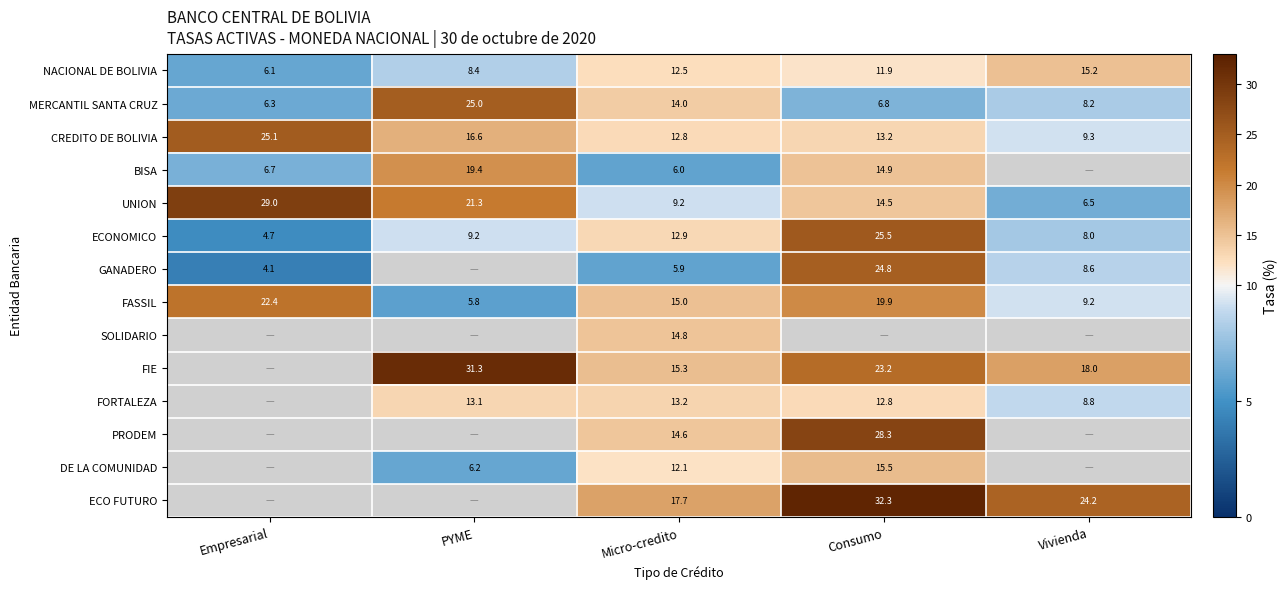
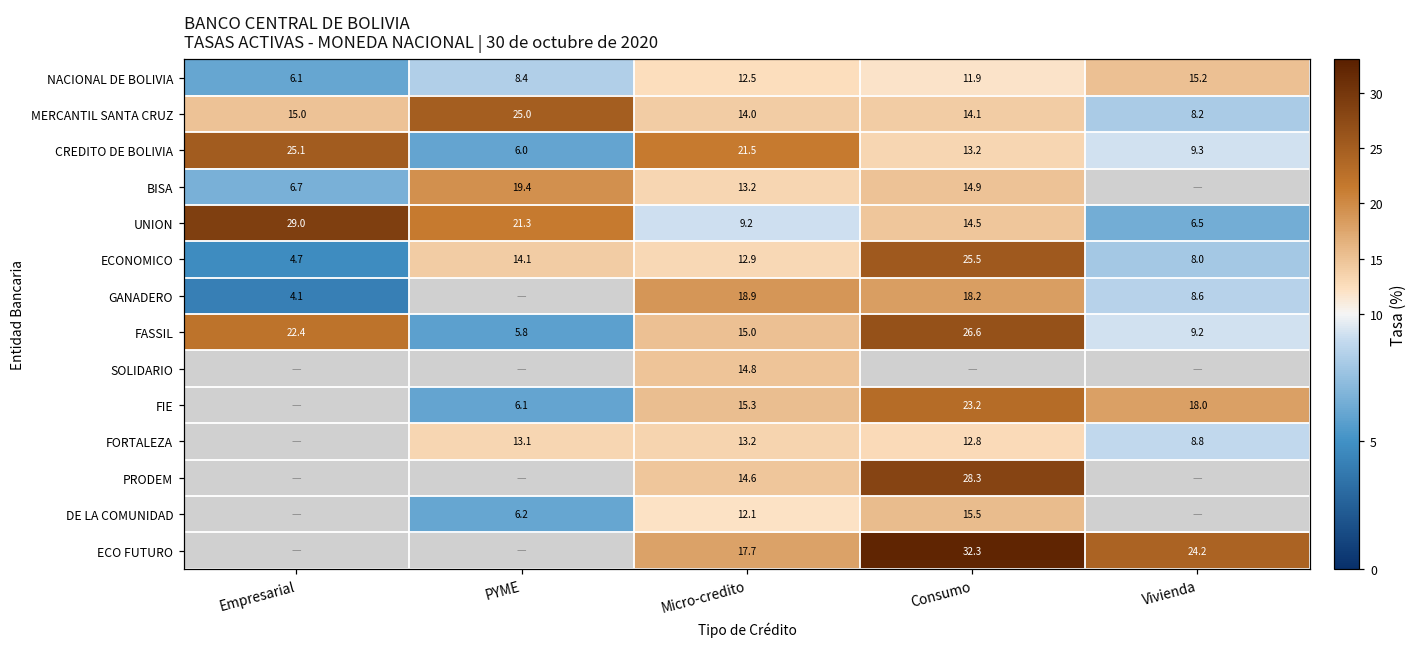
MERCANTIL SANTA CRUZ, Empresarial: 6.3 -> 15.0
MERCANTIL SANTA CRUZ, Consumo: 6.8 -> 14.1
CREDITO DE BOLIVIA, PYME: 16.6 -> 6.0
CREDITO DE BOLIVIA, Micro-credito: 12.8 -> 21.5
BISA, Micro-credito: 6.0 -> 13.2
ECONOMICO, PYME: 9.2 -> 14.1
GANADERO, Micro-credito: 5.9 -> 18.9
GANADERO, Consumo: 24.8 -> 18.2
FASSIL, Consumo: 19.9 -> 26.6
FIE, PYME: 31.3 -> 6.1
